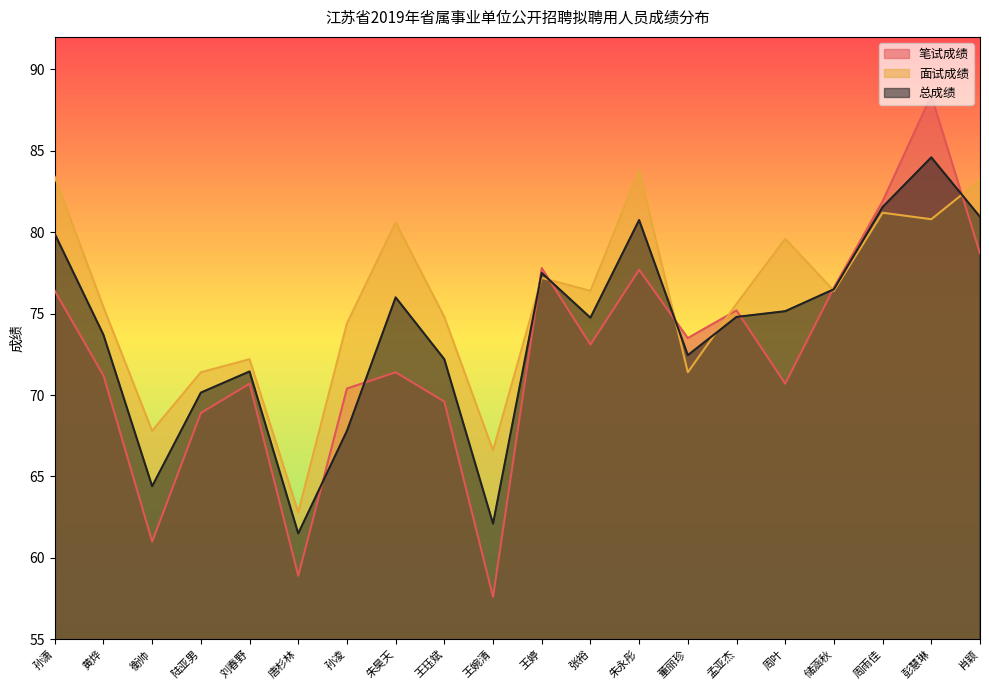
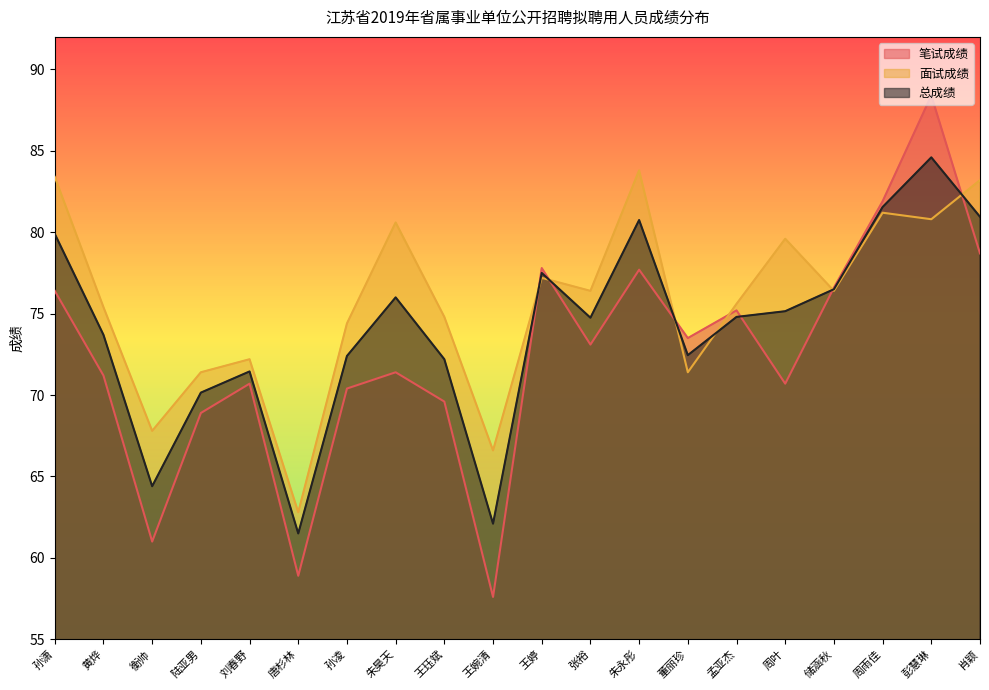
总成绩, 孙凌: 67.8 -> 72.4
